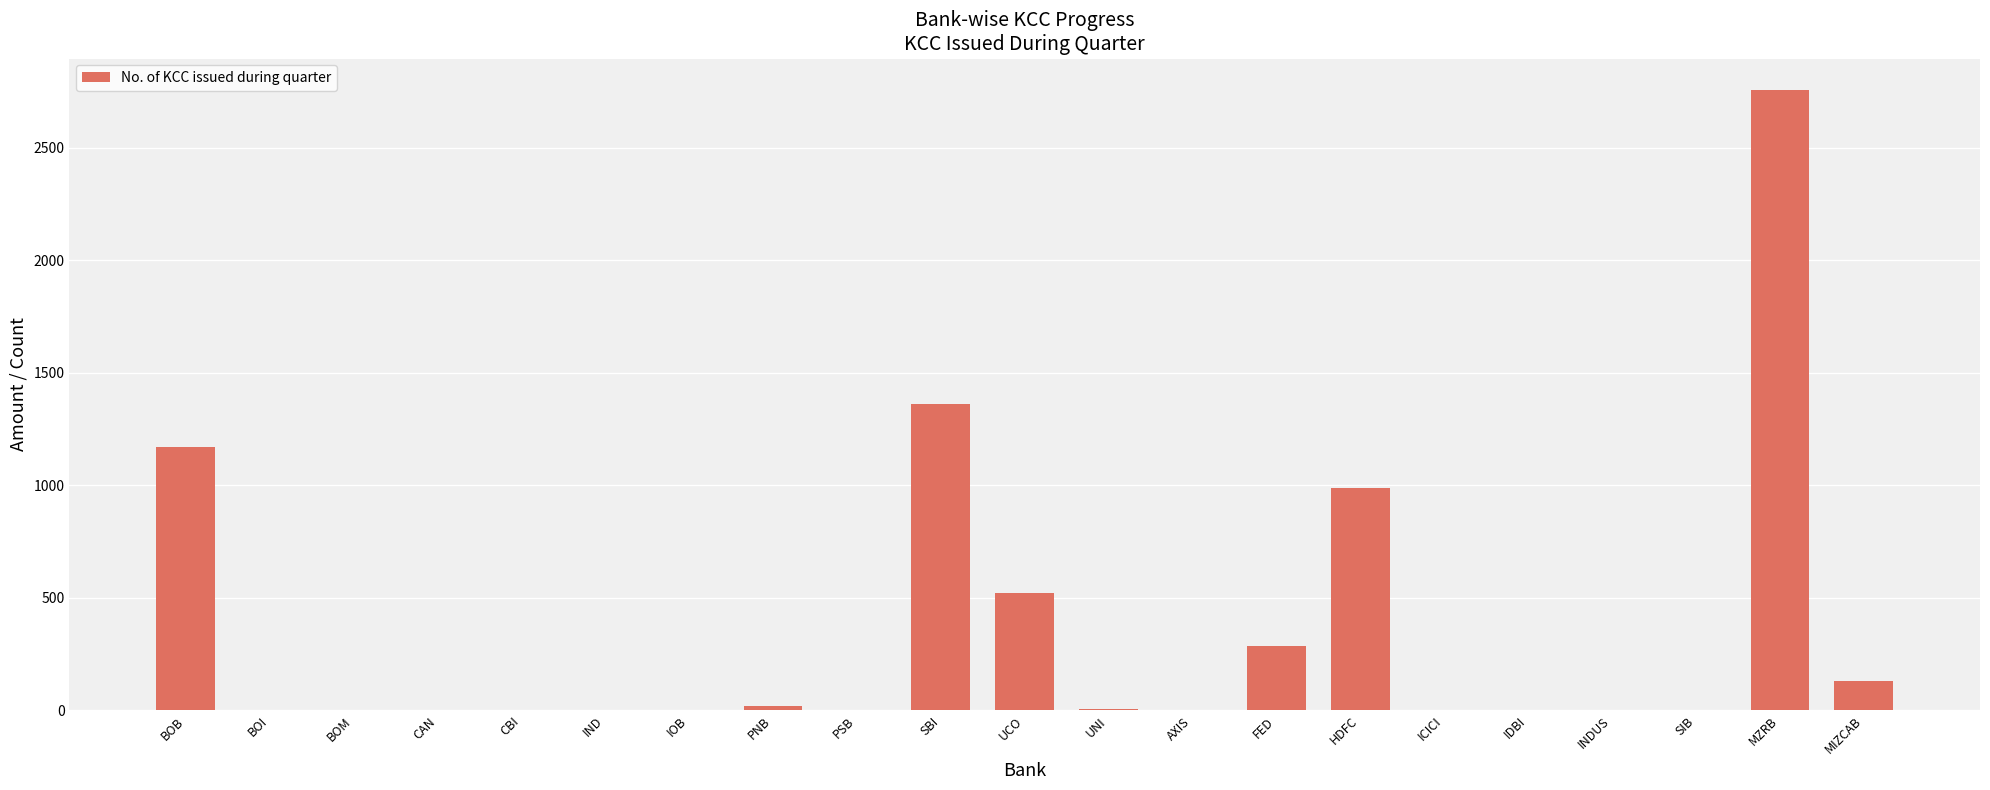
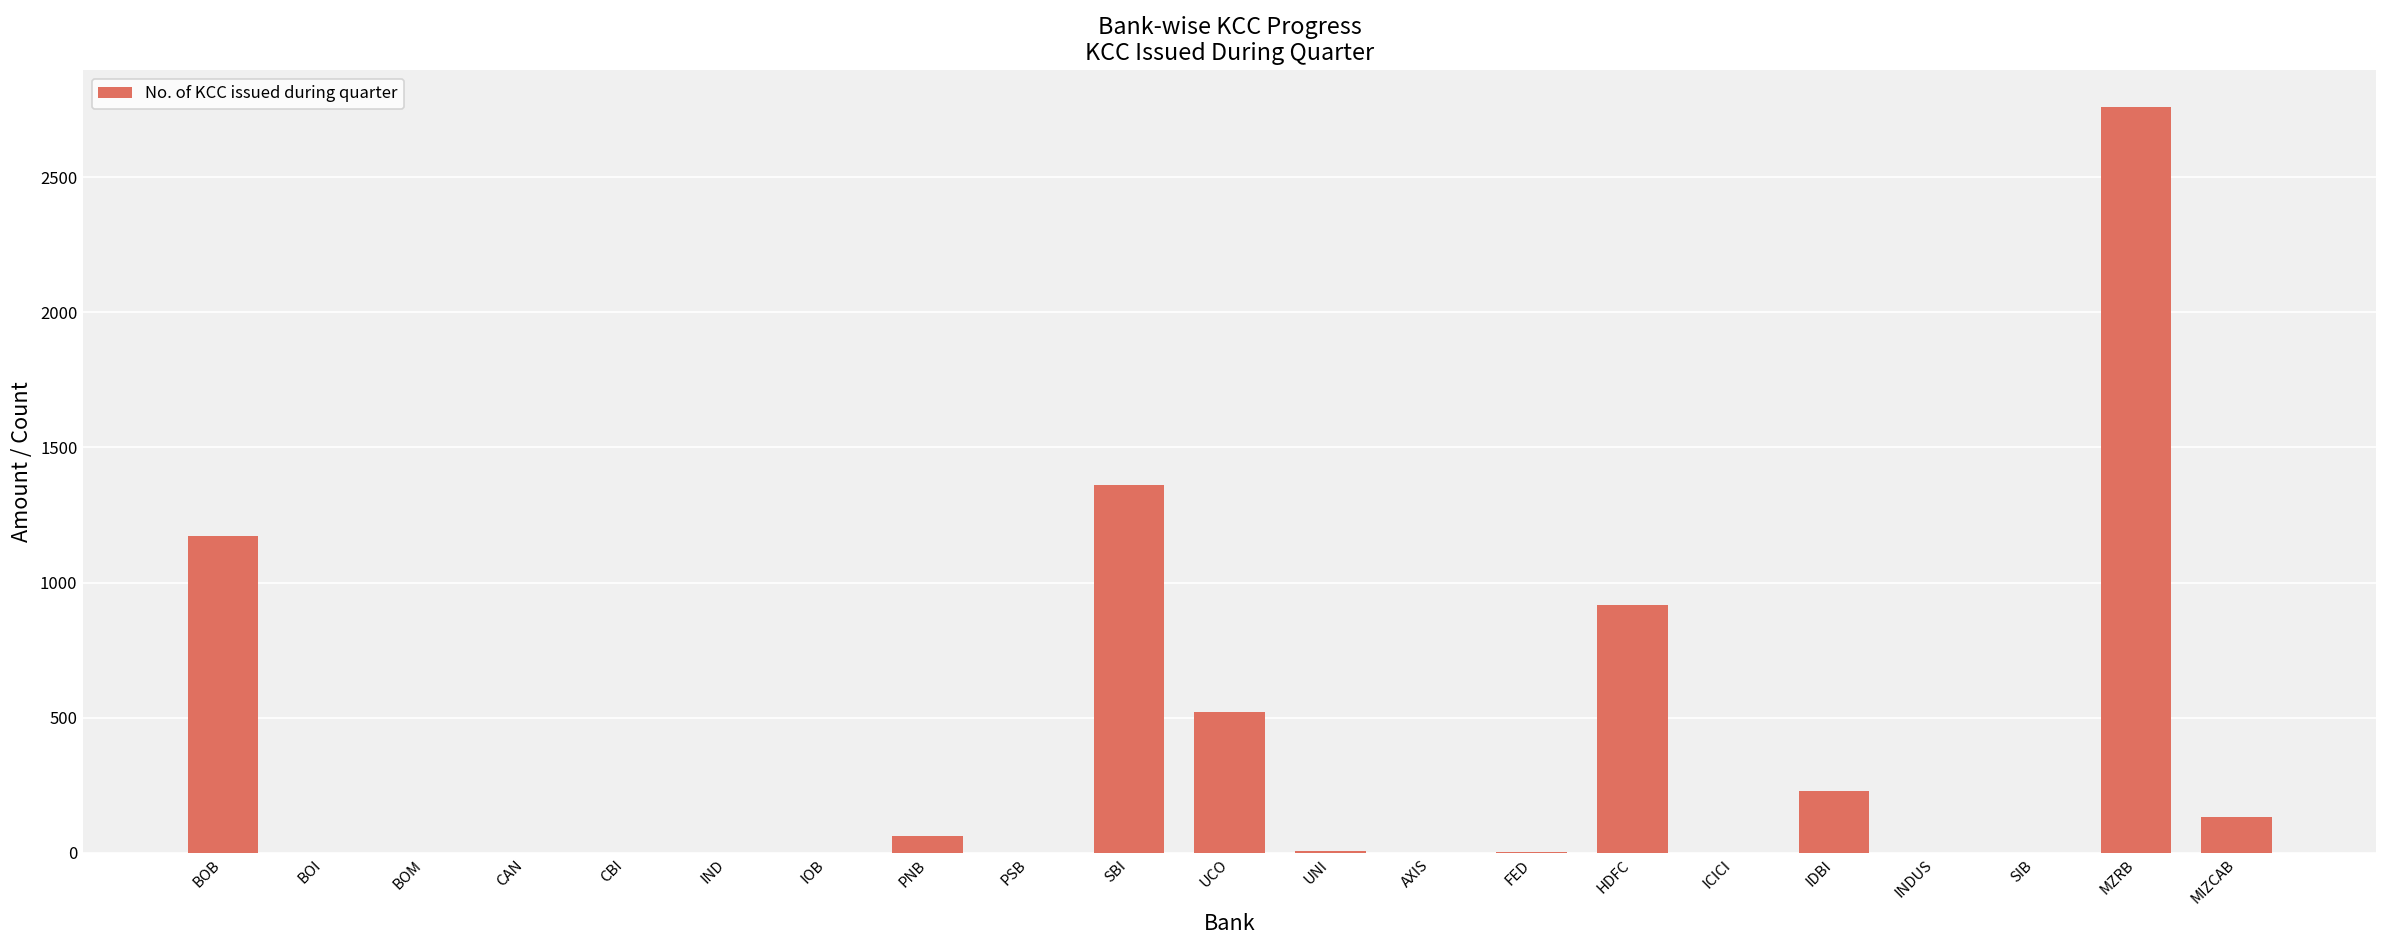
PNB: 20 -> 60
FED: 290 -> 0
HDFC: 990 -> 920
IDBI: 0 -> 230
